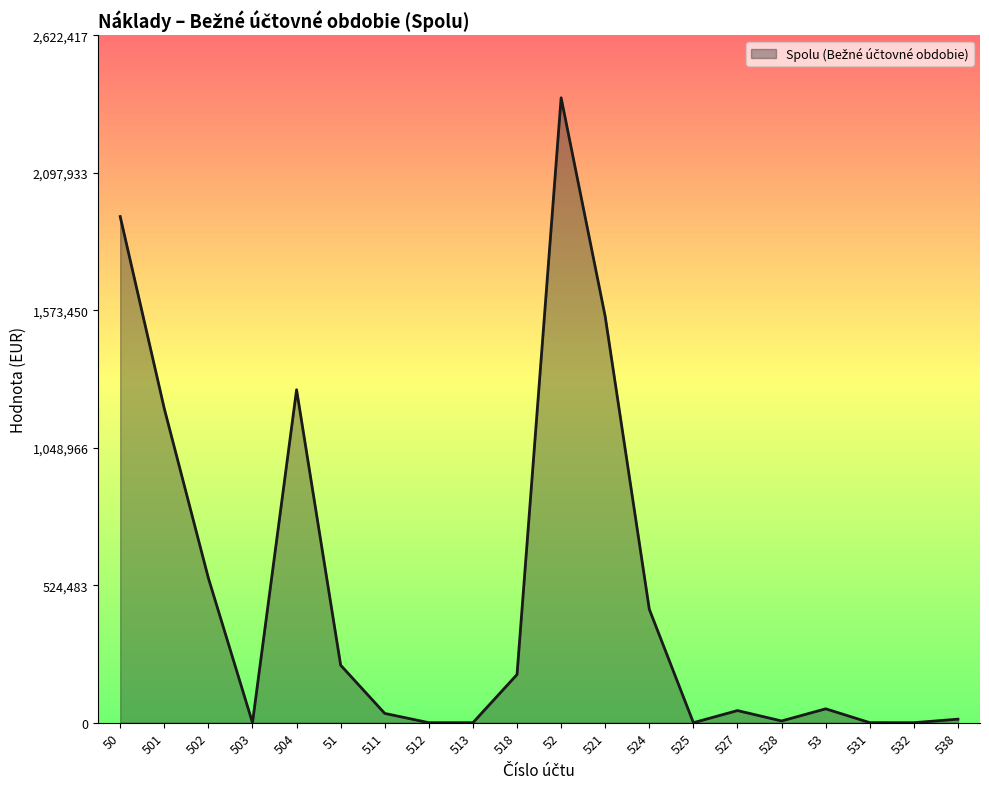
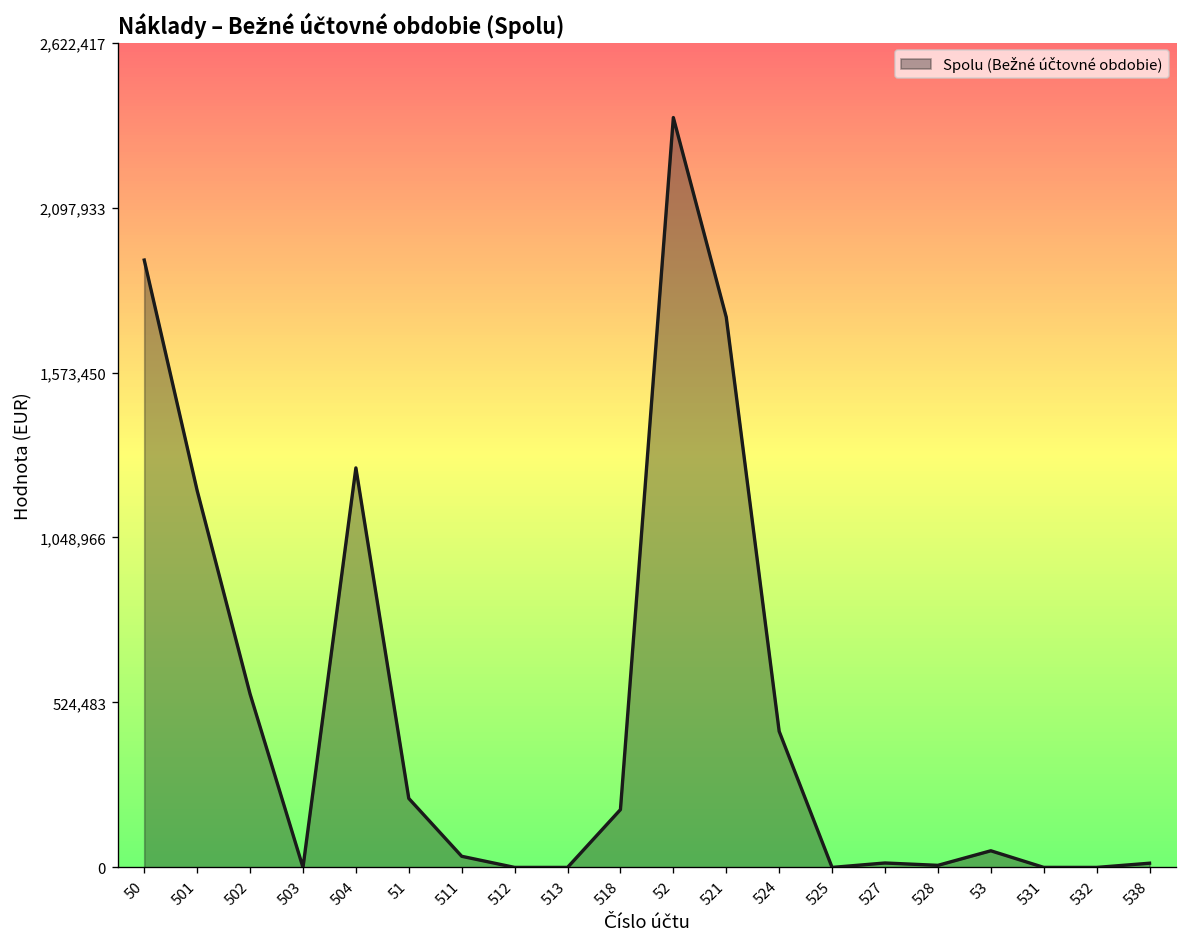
521: 1,550,000 -> 1,750,000
527: 50,000 -> 10,000
